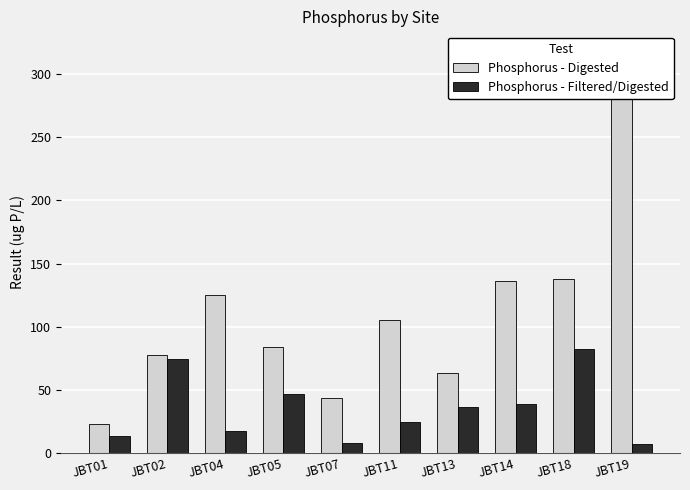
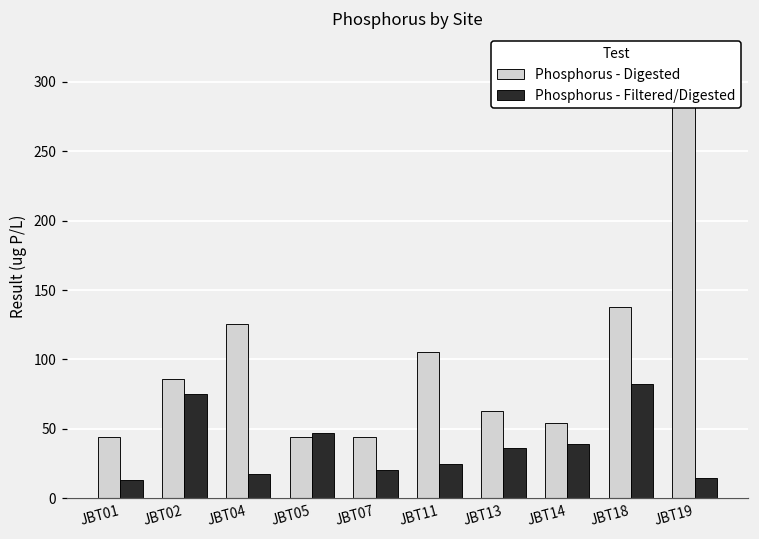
Phosphorus - Digested, JBT01: 23 -> 44
Phosphorus - Digested, JBT02: 78 -> 86
Phosphorus - Digested, JBT05: 84 -> 44
Phosphorus - Filtered/Digested, JBT07: 8 -> 21
Phosphorus - Digested, JBT14: 136 -> 54
Phosphorus - Filtered/Digested, JBT19: 8 -> 15
